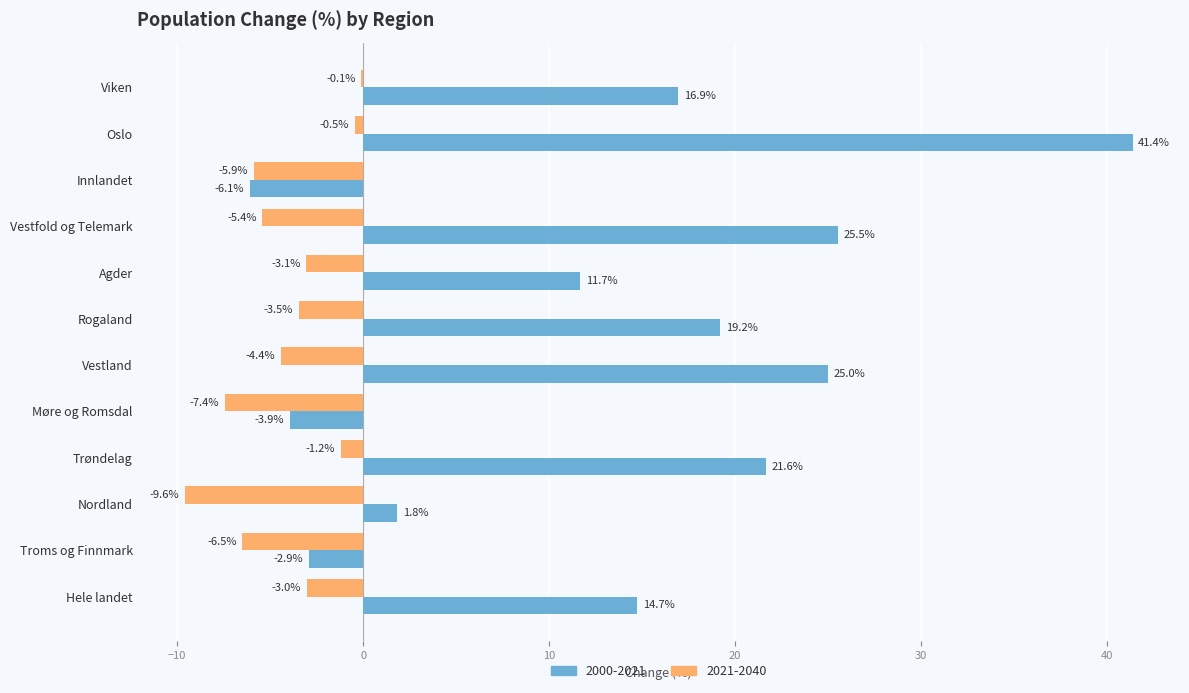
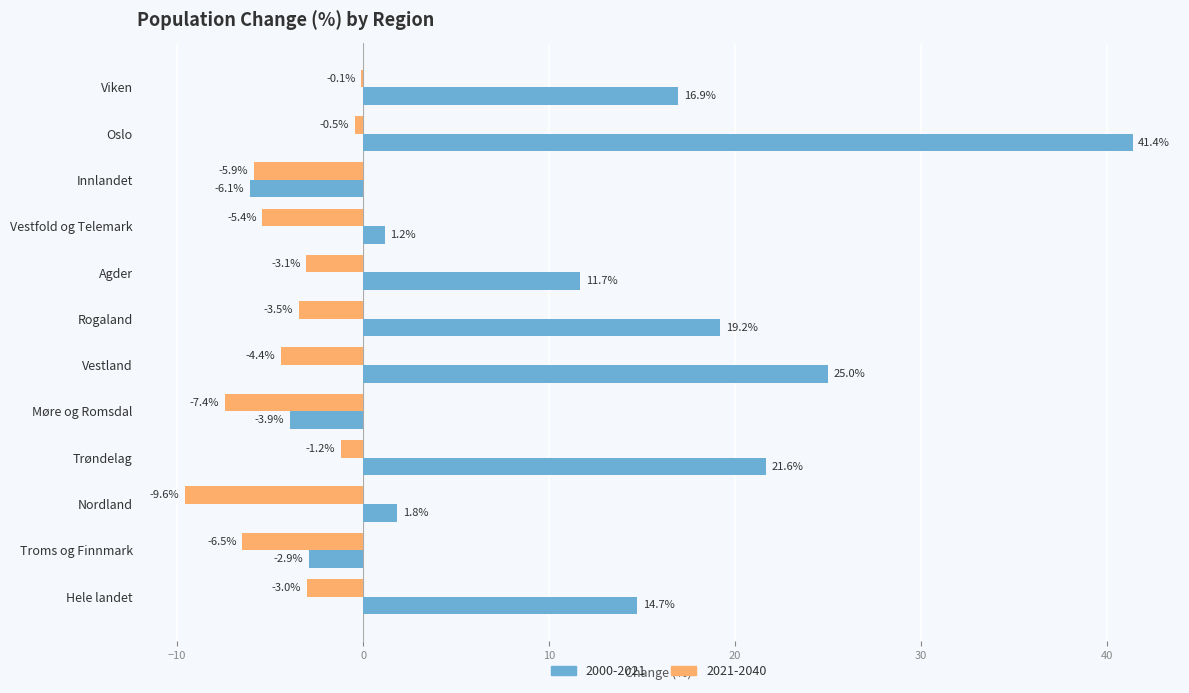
2000-2021, Vestfold og Telemark: 25.5% -> 1.2%
